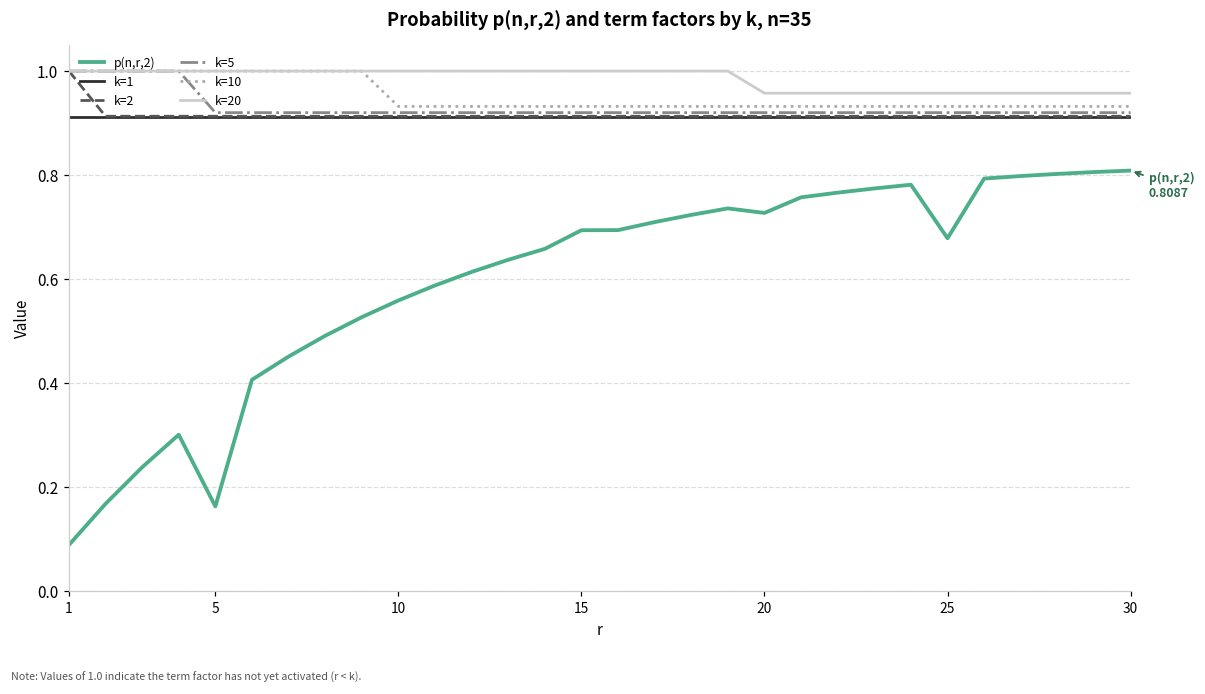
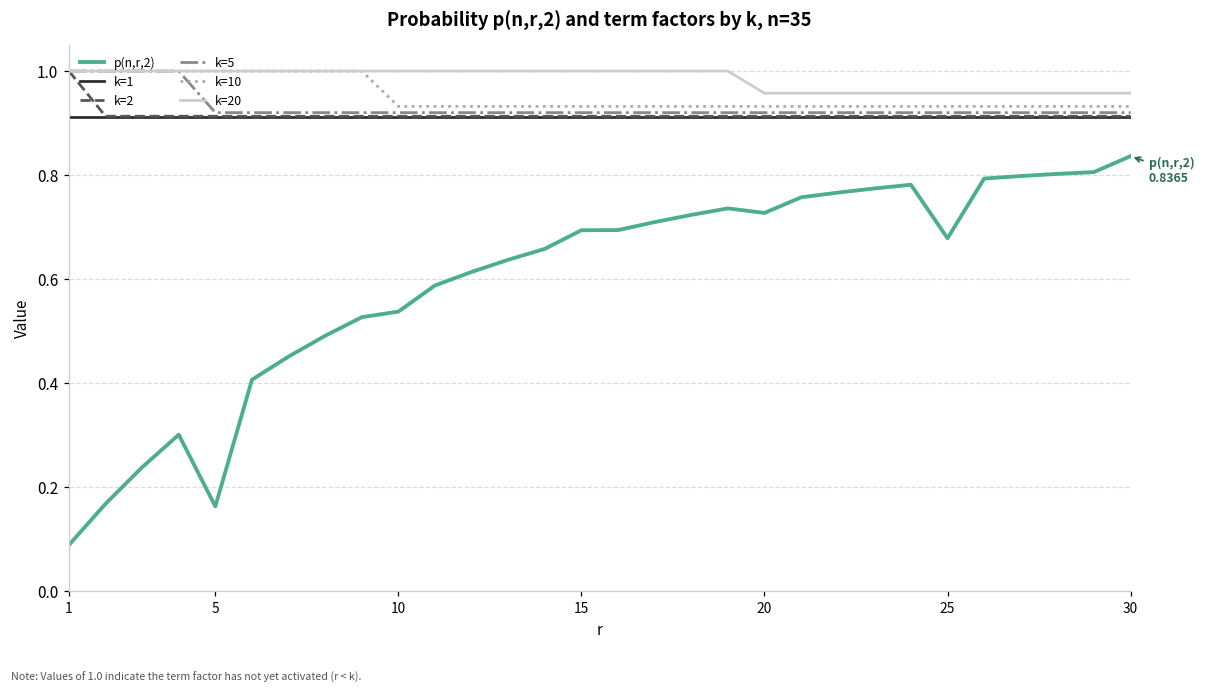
p(n,r,2), 10: 0.56 -> 0.54
p(n,r,2), 30: 0.8087 -> 0.8365
